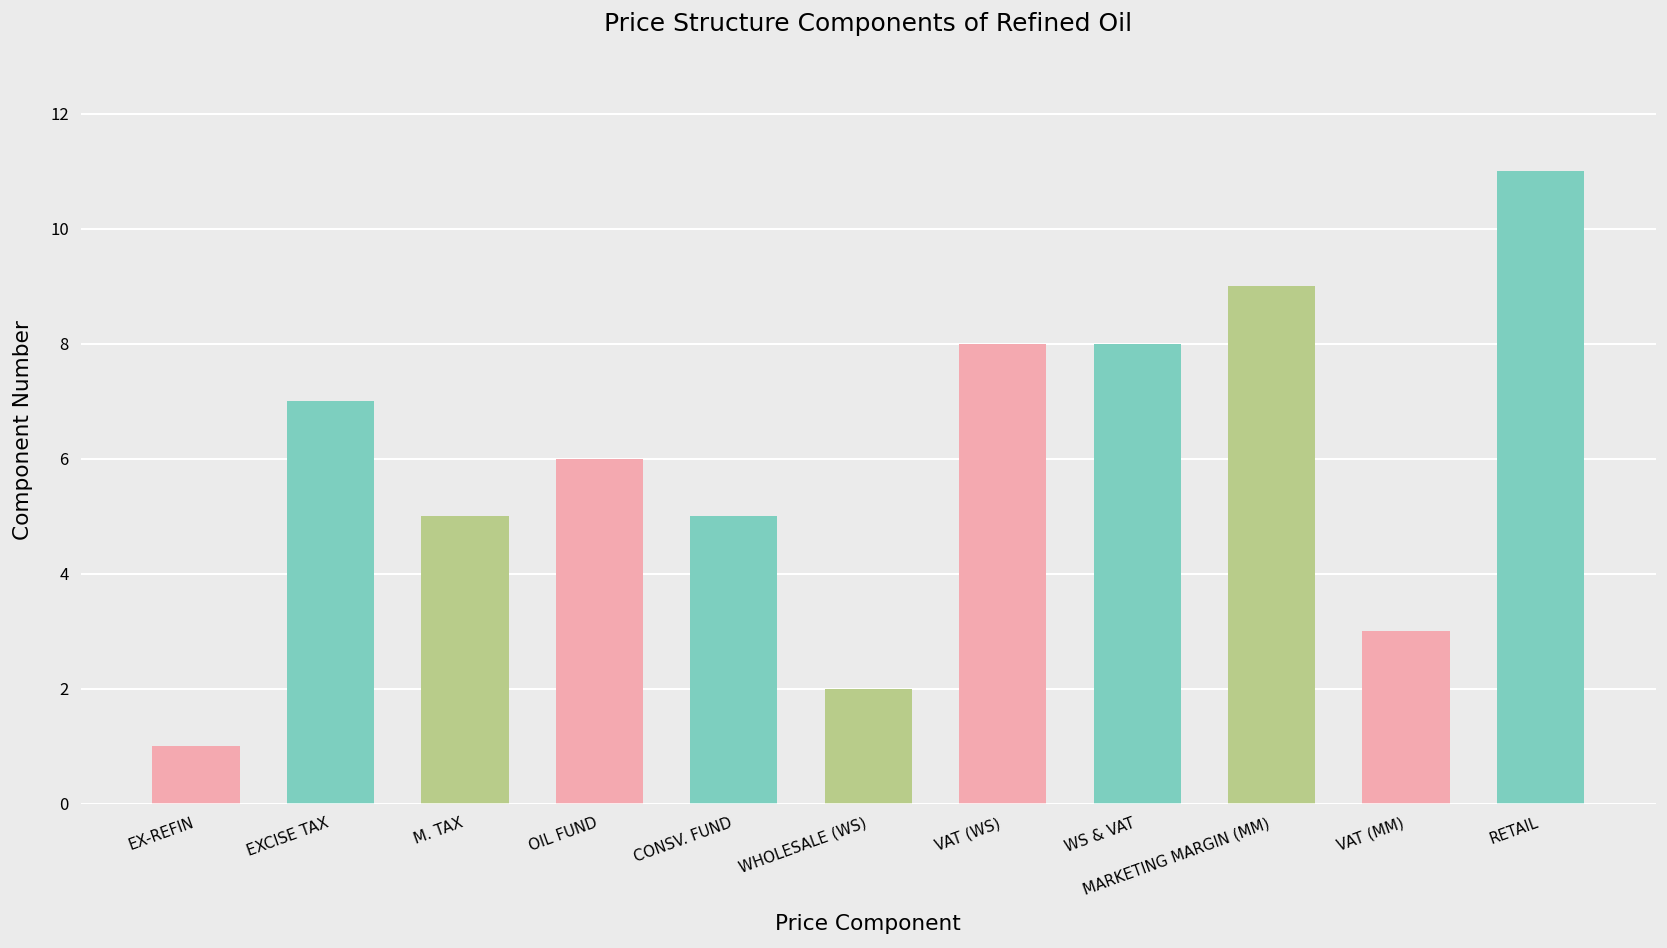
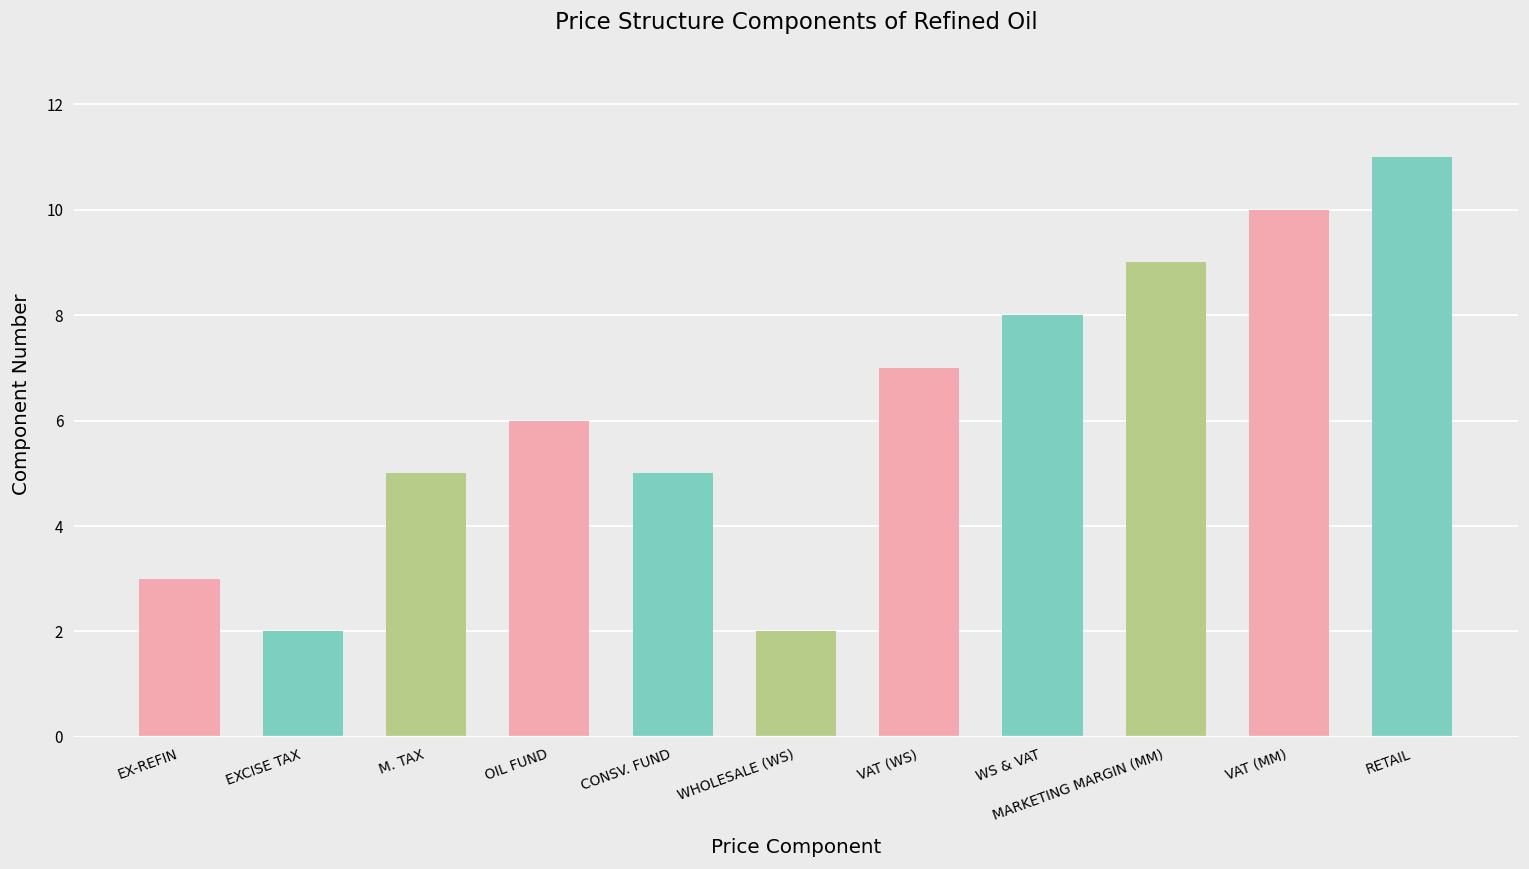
EX-REFIN: 1 -> 3
EXCISE TAX: 7 -> 2
VAT (WS): 8 -> 7
VAT (MM): 3 -> 10
